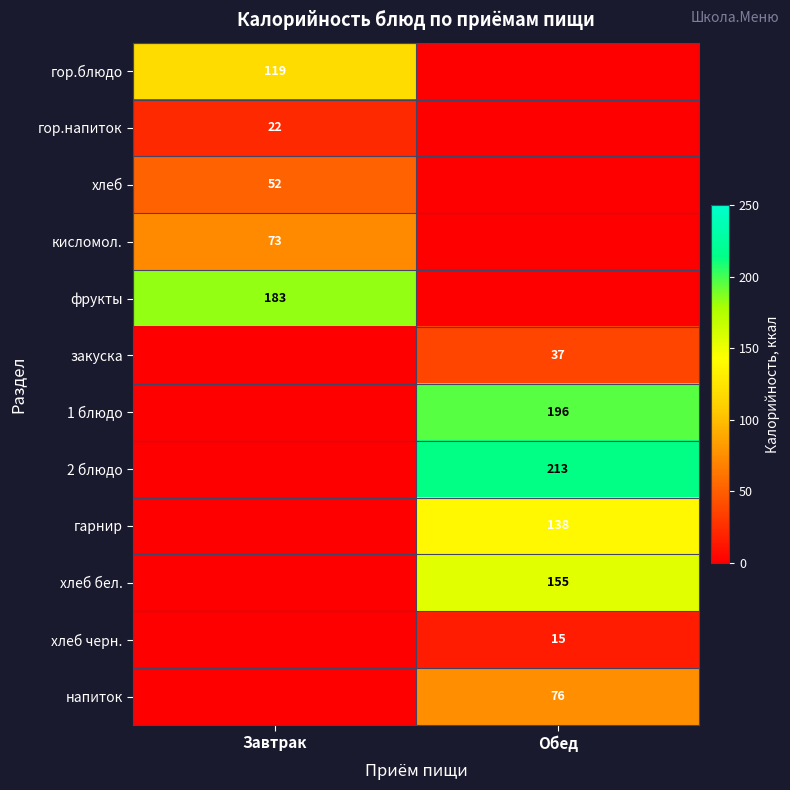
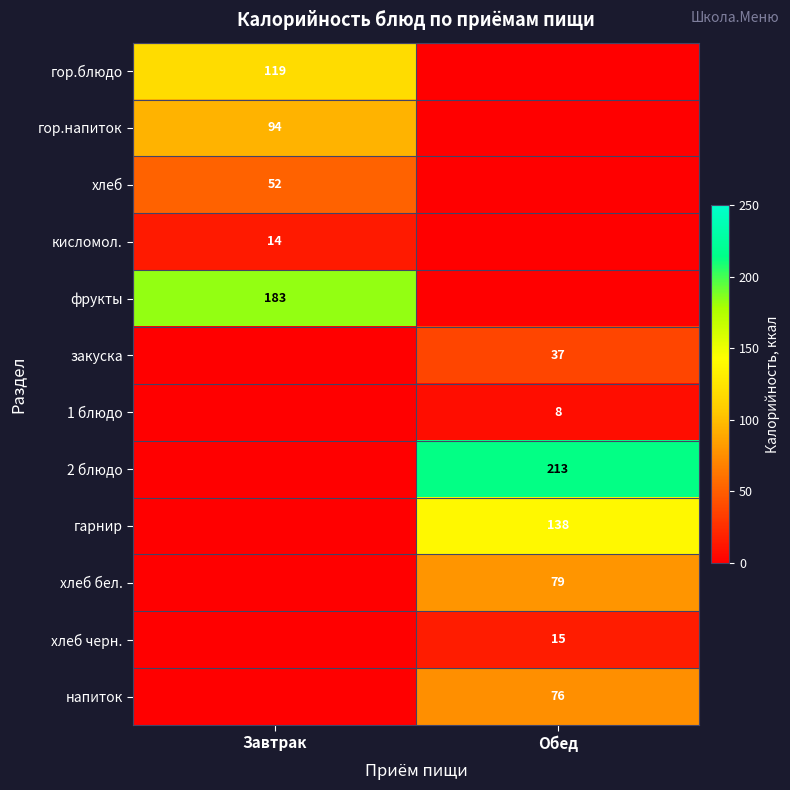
гор.напиток, Завтрак: 22 -> 94
кисломол., Завтрак: 73 -> 14
1 блюдо, Обед: 196 -> 8
хлеб бел., Обед: 155 -> 79
